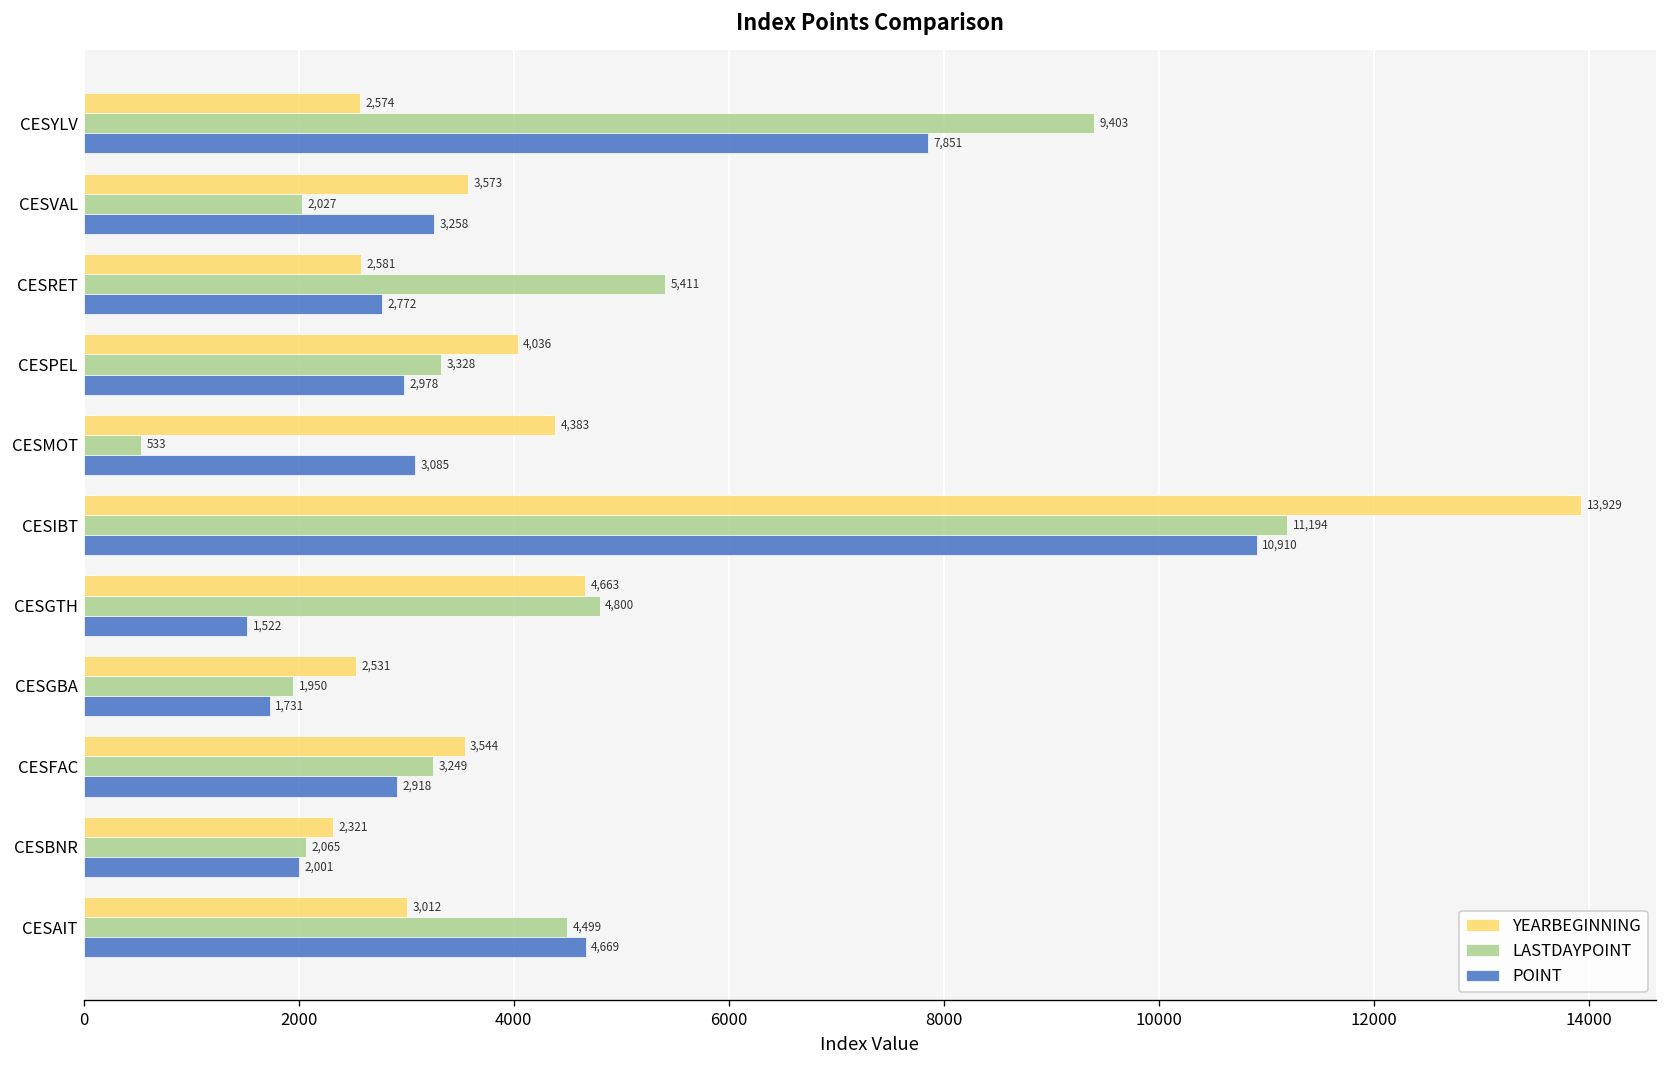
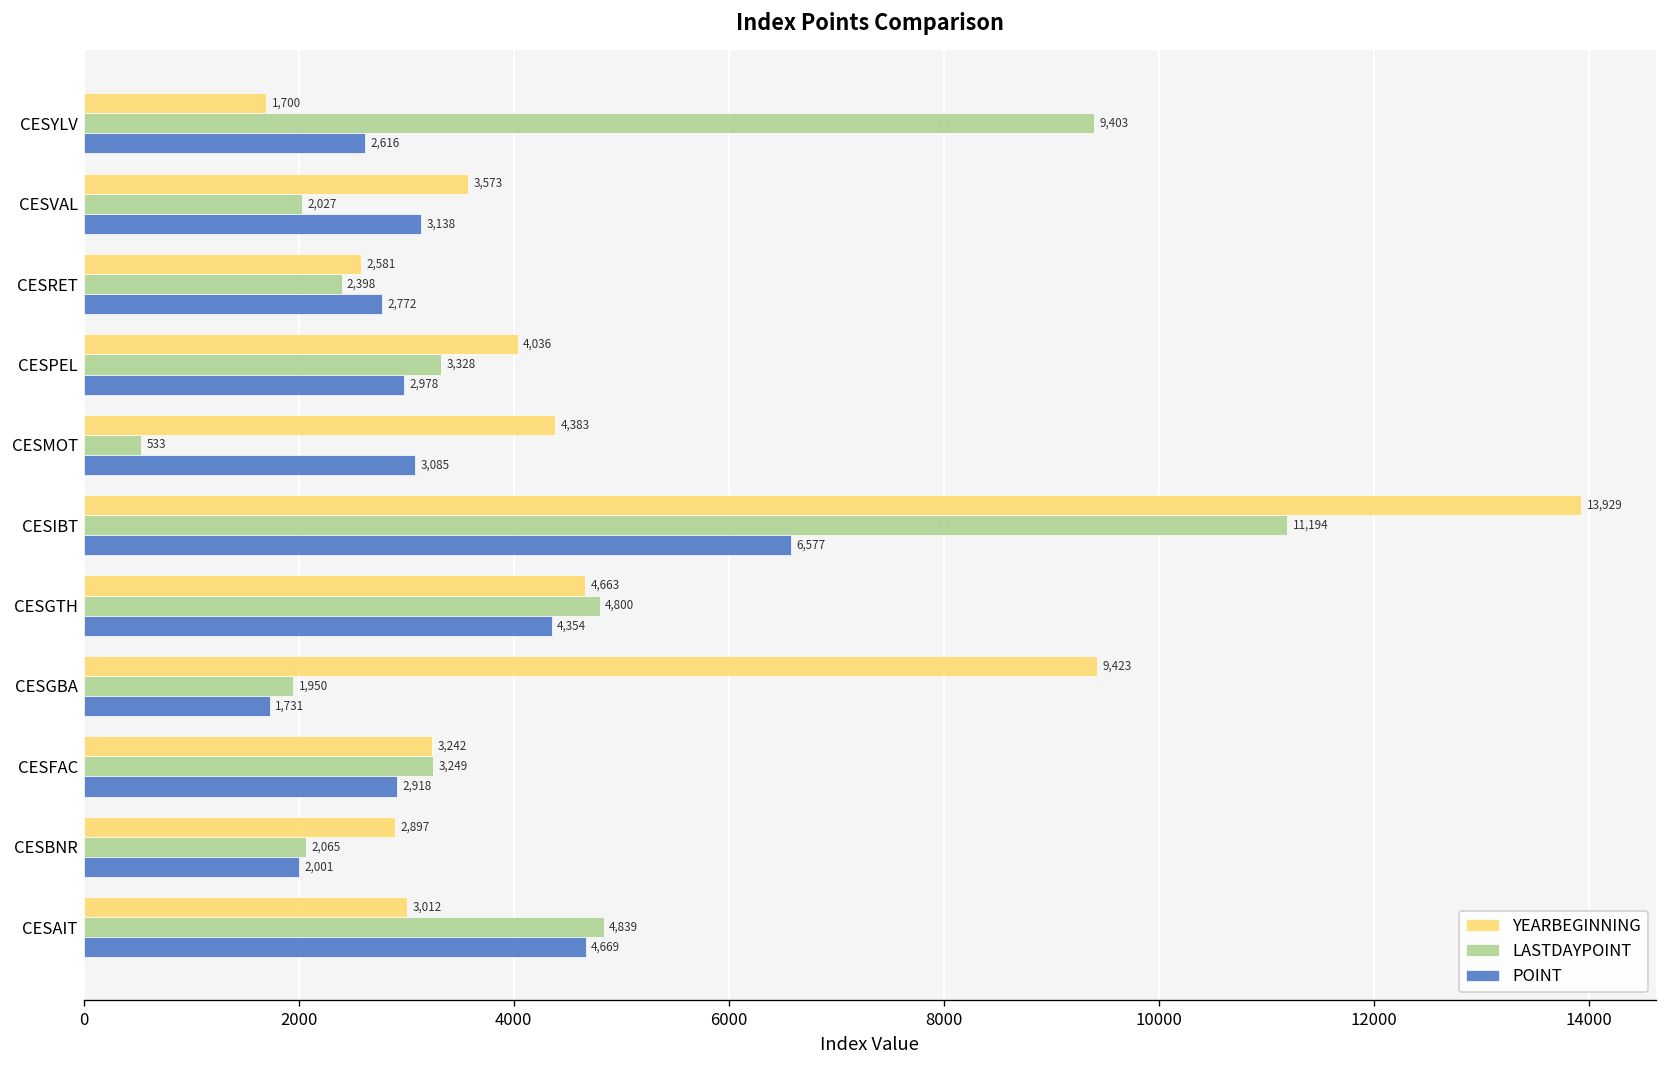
YEARBEGINNING, CESYLV: 2,574 -> 1,700
POINT, CESYLV: 7,851 -> 2,616
POINT, CESVAL: 3,258 -> 3,138
LASTDAYPOINT, CESRET: 5,411 -> 2,398
POINT, CESIBT: 10,910 -> 6,577
POINT, CESGTH: 1,522 -> 4,354
YEARBEGINNING, CESGBA: 2,531 -> 9,423
YEARBEGINNING, CESFAC: 3,544 -> 3,242
YEARBEGINNING, CESBNR: 2,321 -> 2,897
LASTDAYPOINT, CESAIT: 4,499 -> 4,839
